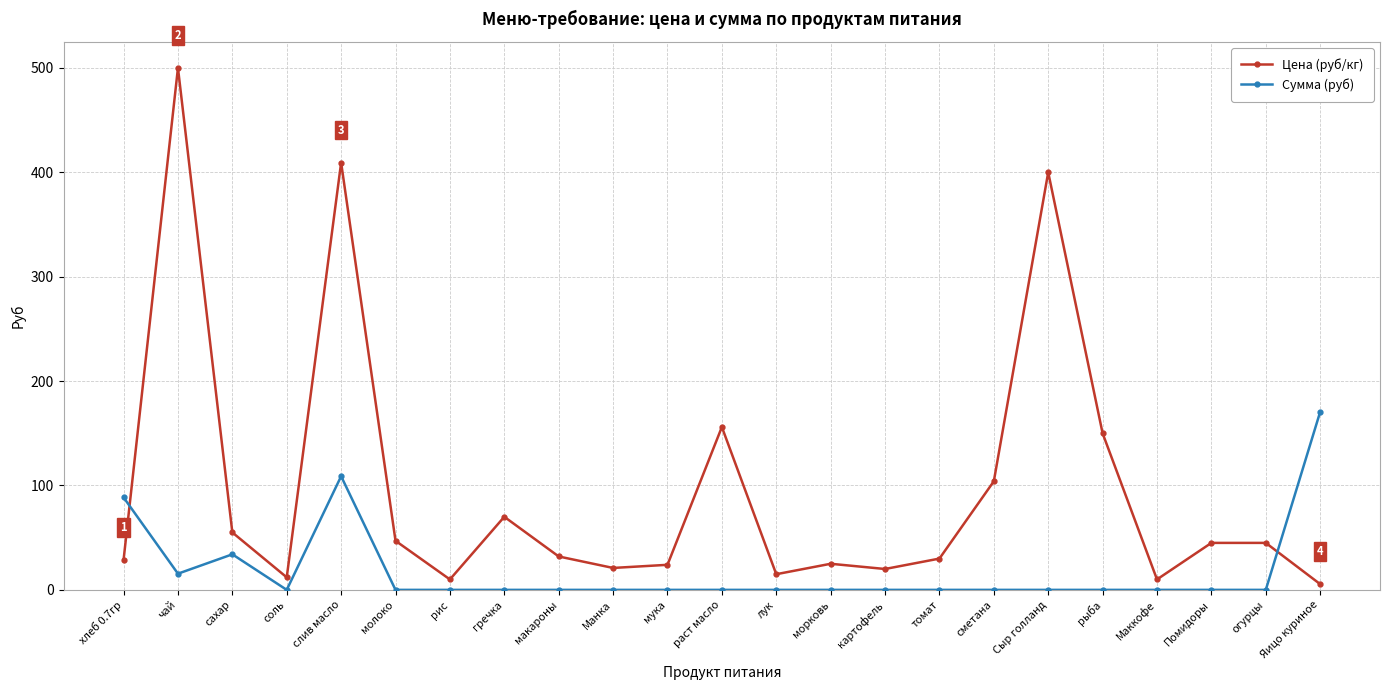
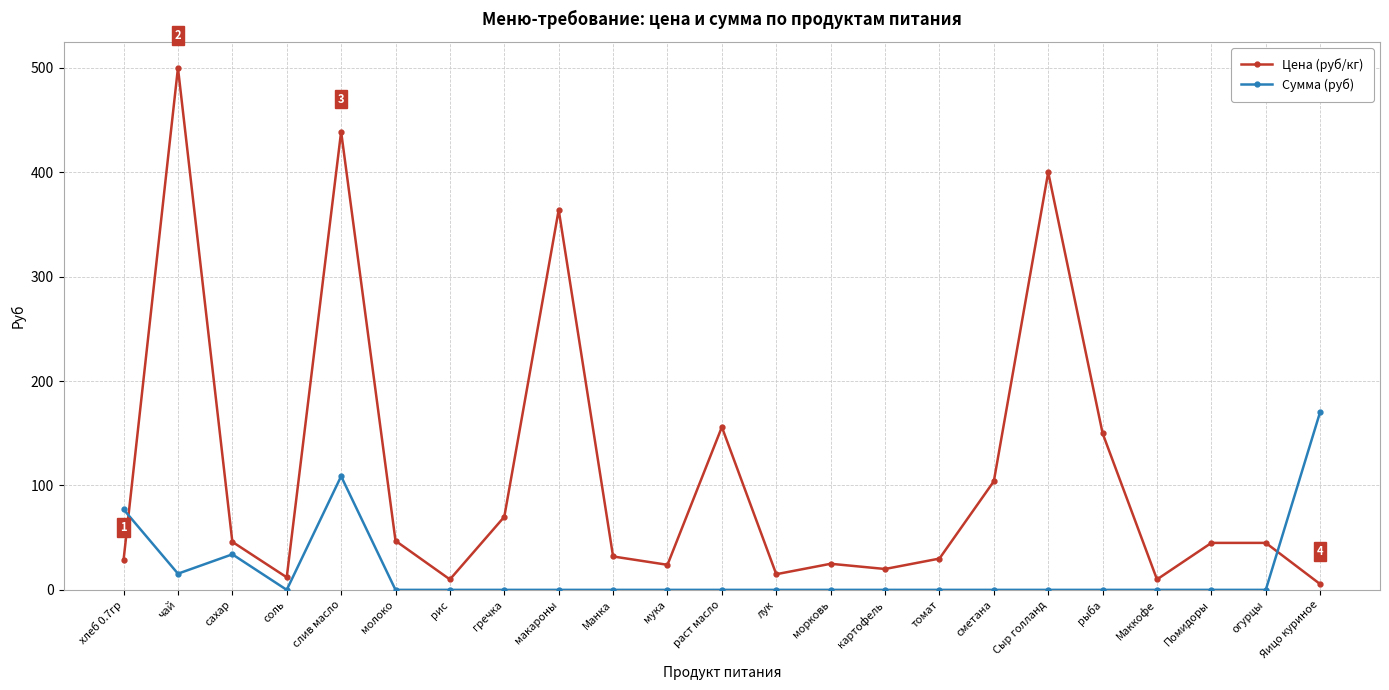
Сумма (руб), хлеб 0.7гр: 89 -> 77
Цена (руб/кг), сахар: 55 -> 46
Цена (руб/кг), слив масло: 409 -> 439
Цена (руб/кг), макароны: 32 -> 364
Цена (руб/кг), Манка: 21 -> 32
